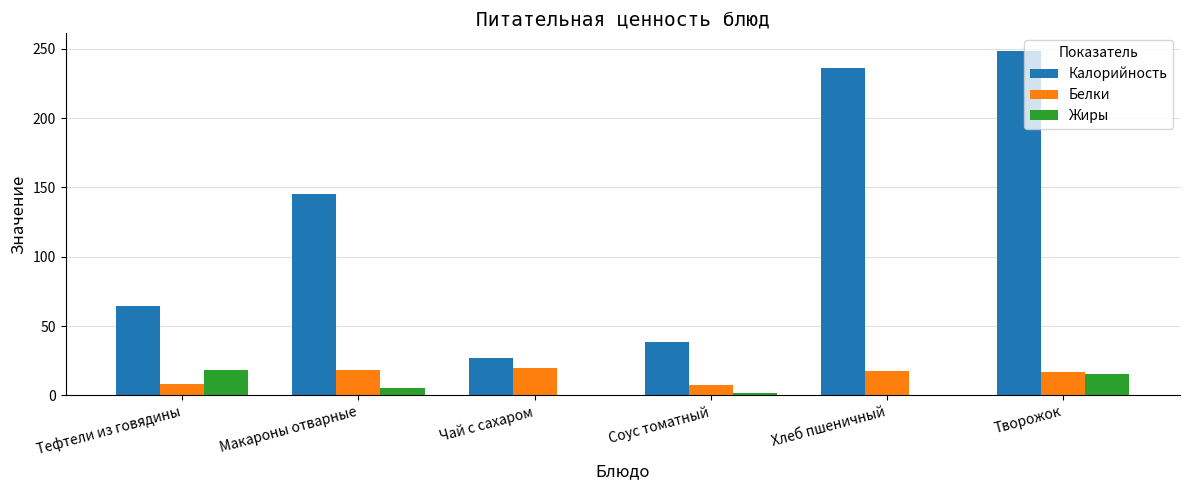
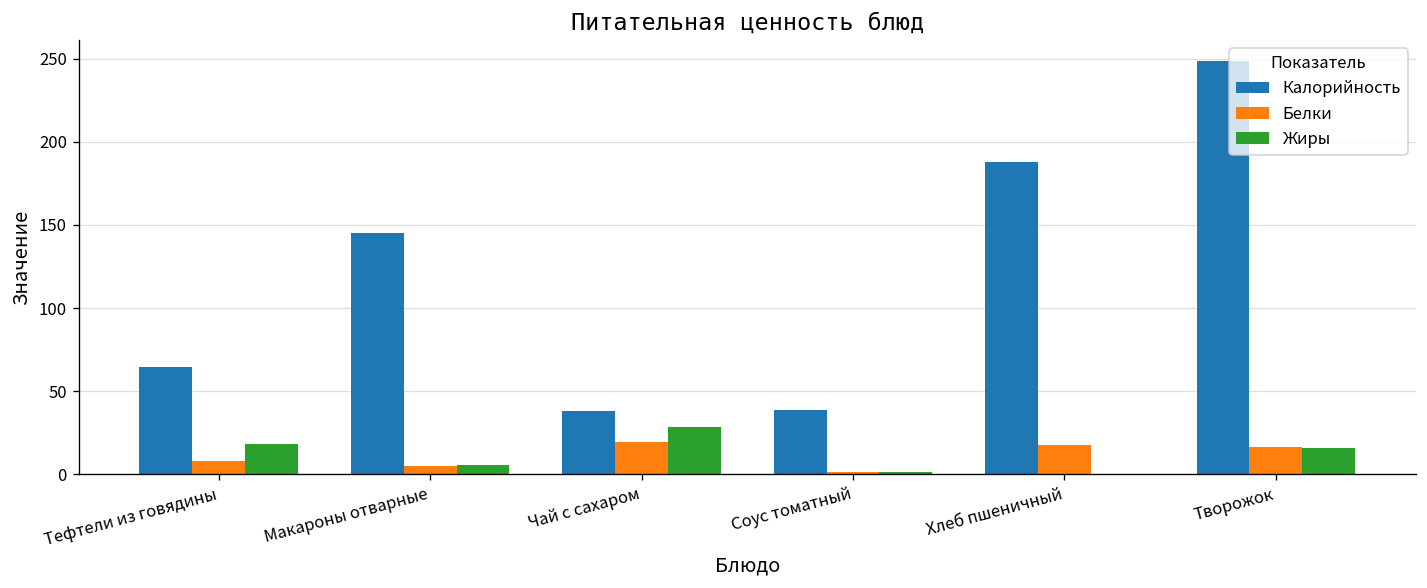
Белки, Макароны отварные: 18 -> 5
Калорийность, Чай с сахаром: 27 -> 38
Жиры, Чай с сахаром: 0 -> 28
Белки, Соус томатный: 7 -> 2
Калорийность, Хлеб пшеничный: 236 -> 188
